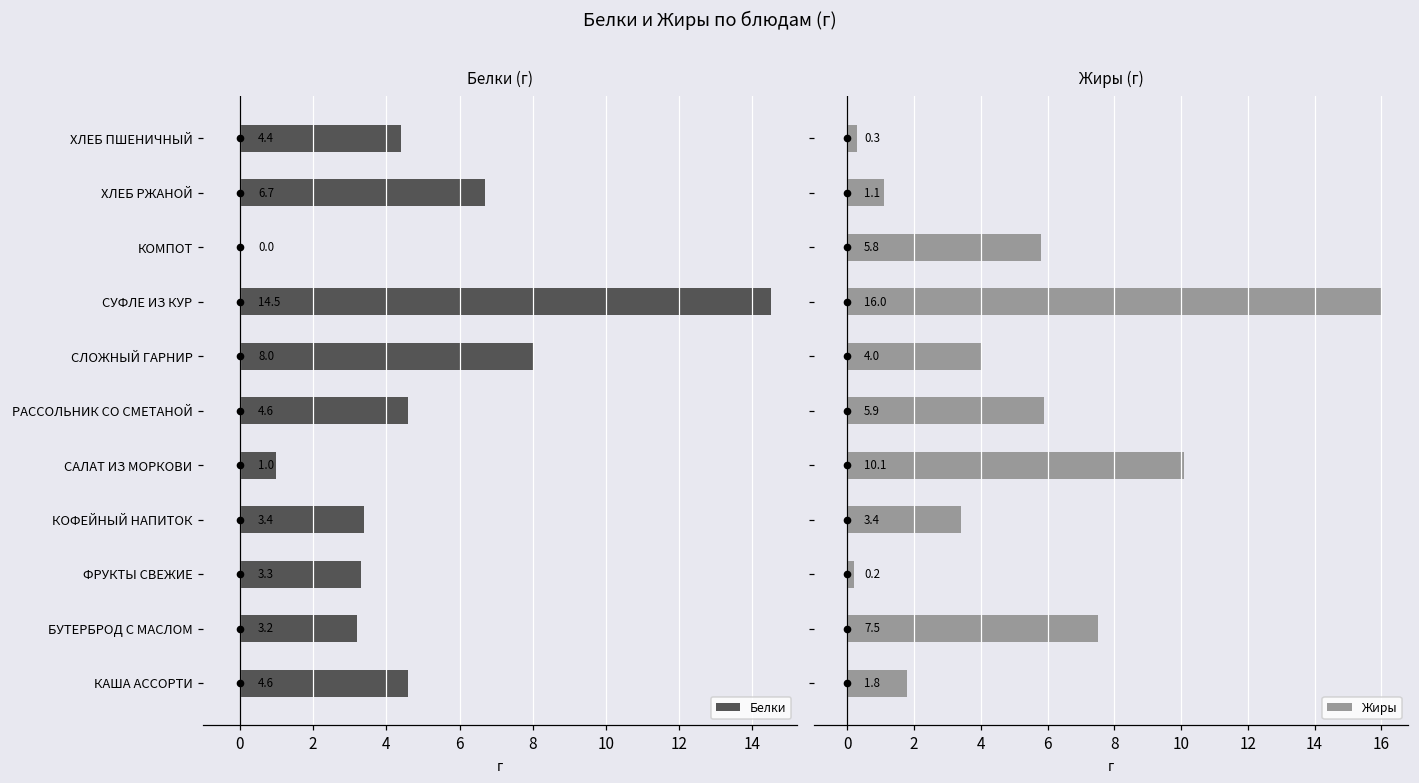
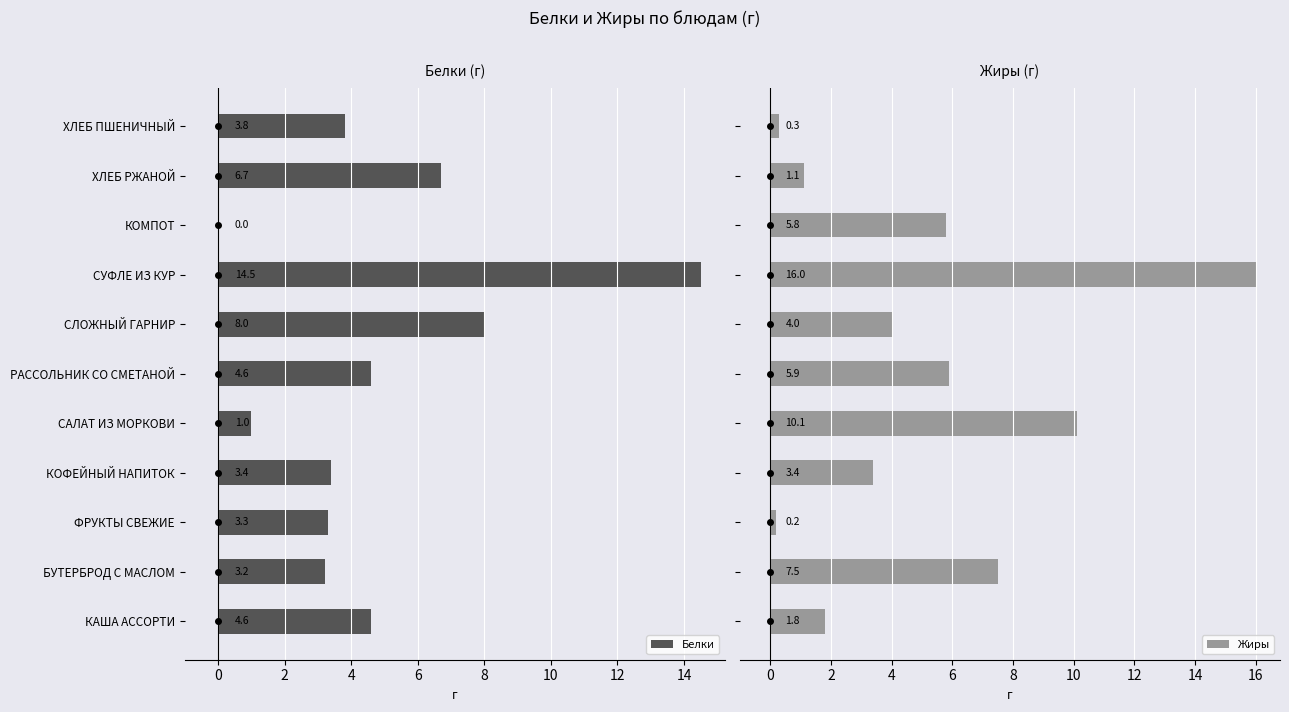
Белки (г), Белки, ХЛЕБ ПШЕНИЧНЫЙ: 4.4 -> 3.8
